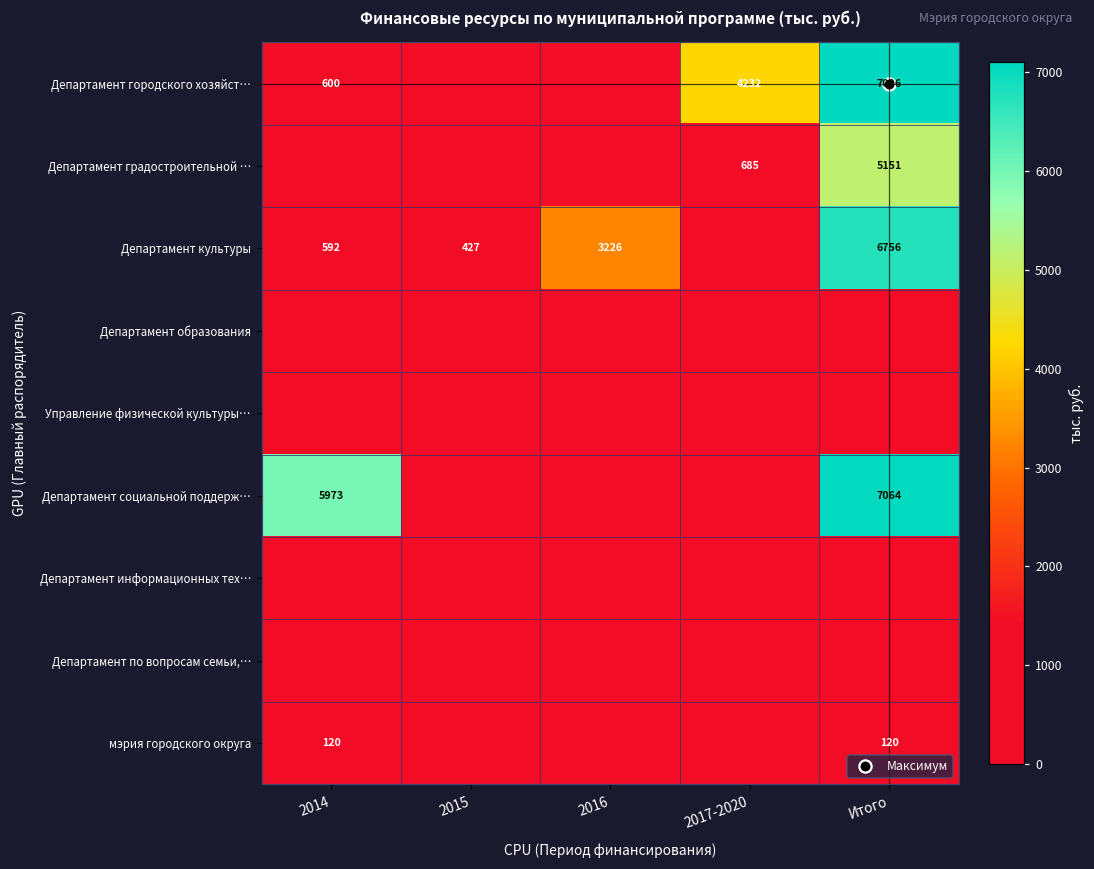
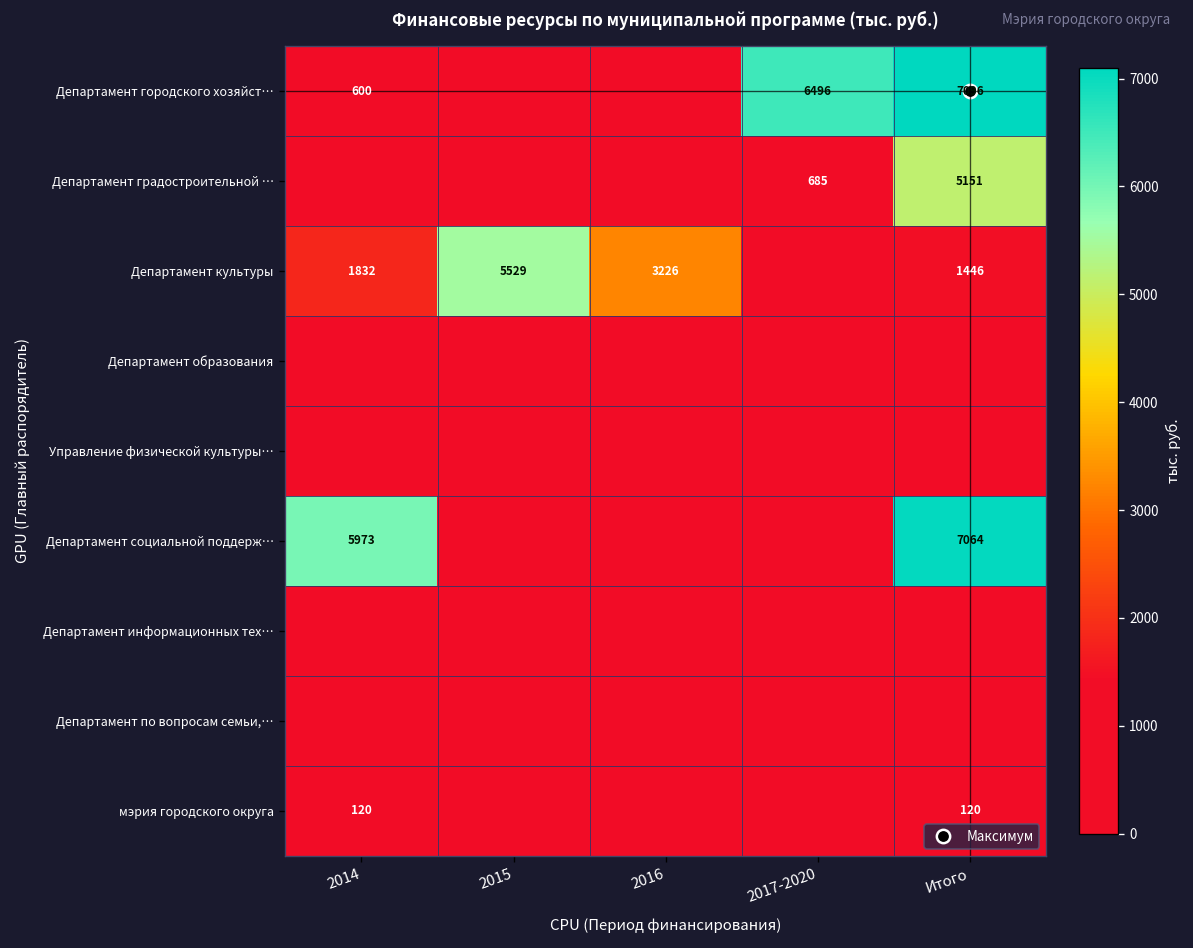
Департамент городского хозяйст…, 2017-2020: 4232 -> 6496
Департамент культуры, 2014: 592 -> 1832
Департамент культуры, 2015: 427 -> 5529
Департамент культуры, Итого: 6756 -> 1446
